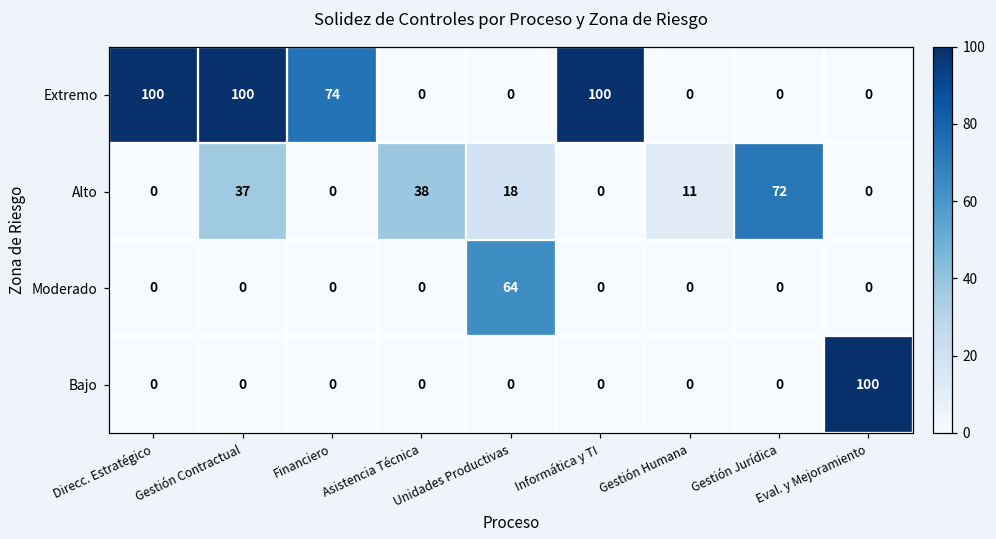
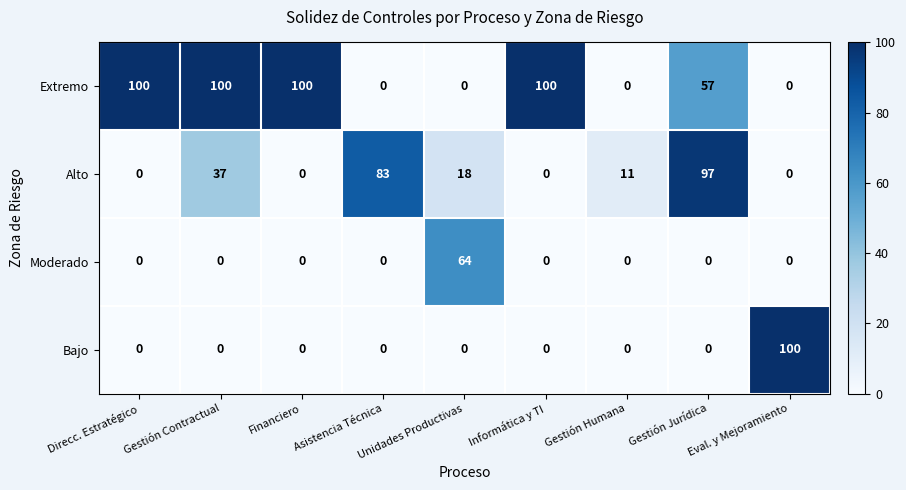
Extremo, Financiero: 74 -> 100
Extremo, Gestión Jurídica: 0 -> 57
Alto, Asistencia Técnica: 38 -> 83
Alto, Gestión Jurídica: 72 -> 97
